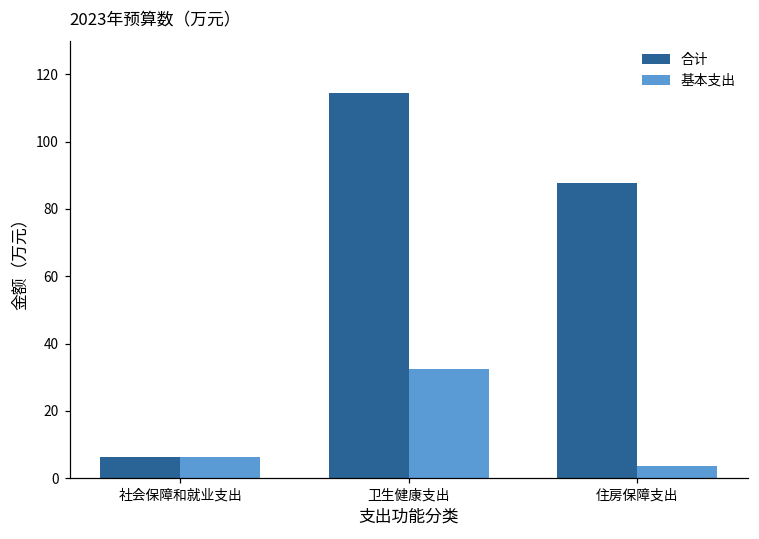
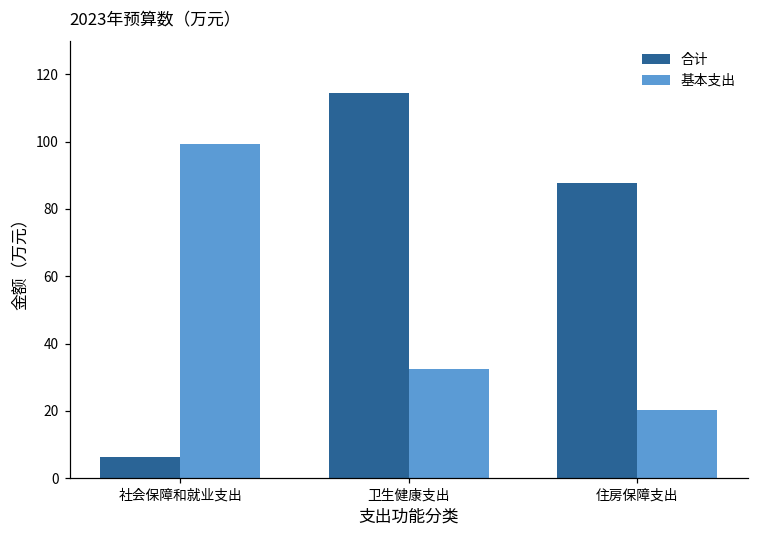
基本支出, 社会保障和就业支出: 6 -> 99
基本支出, 住房保障支出: 4 -> 20
